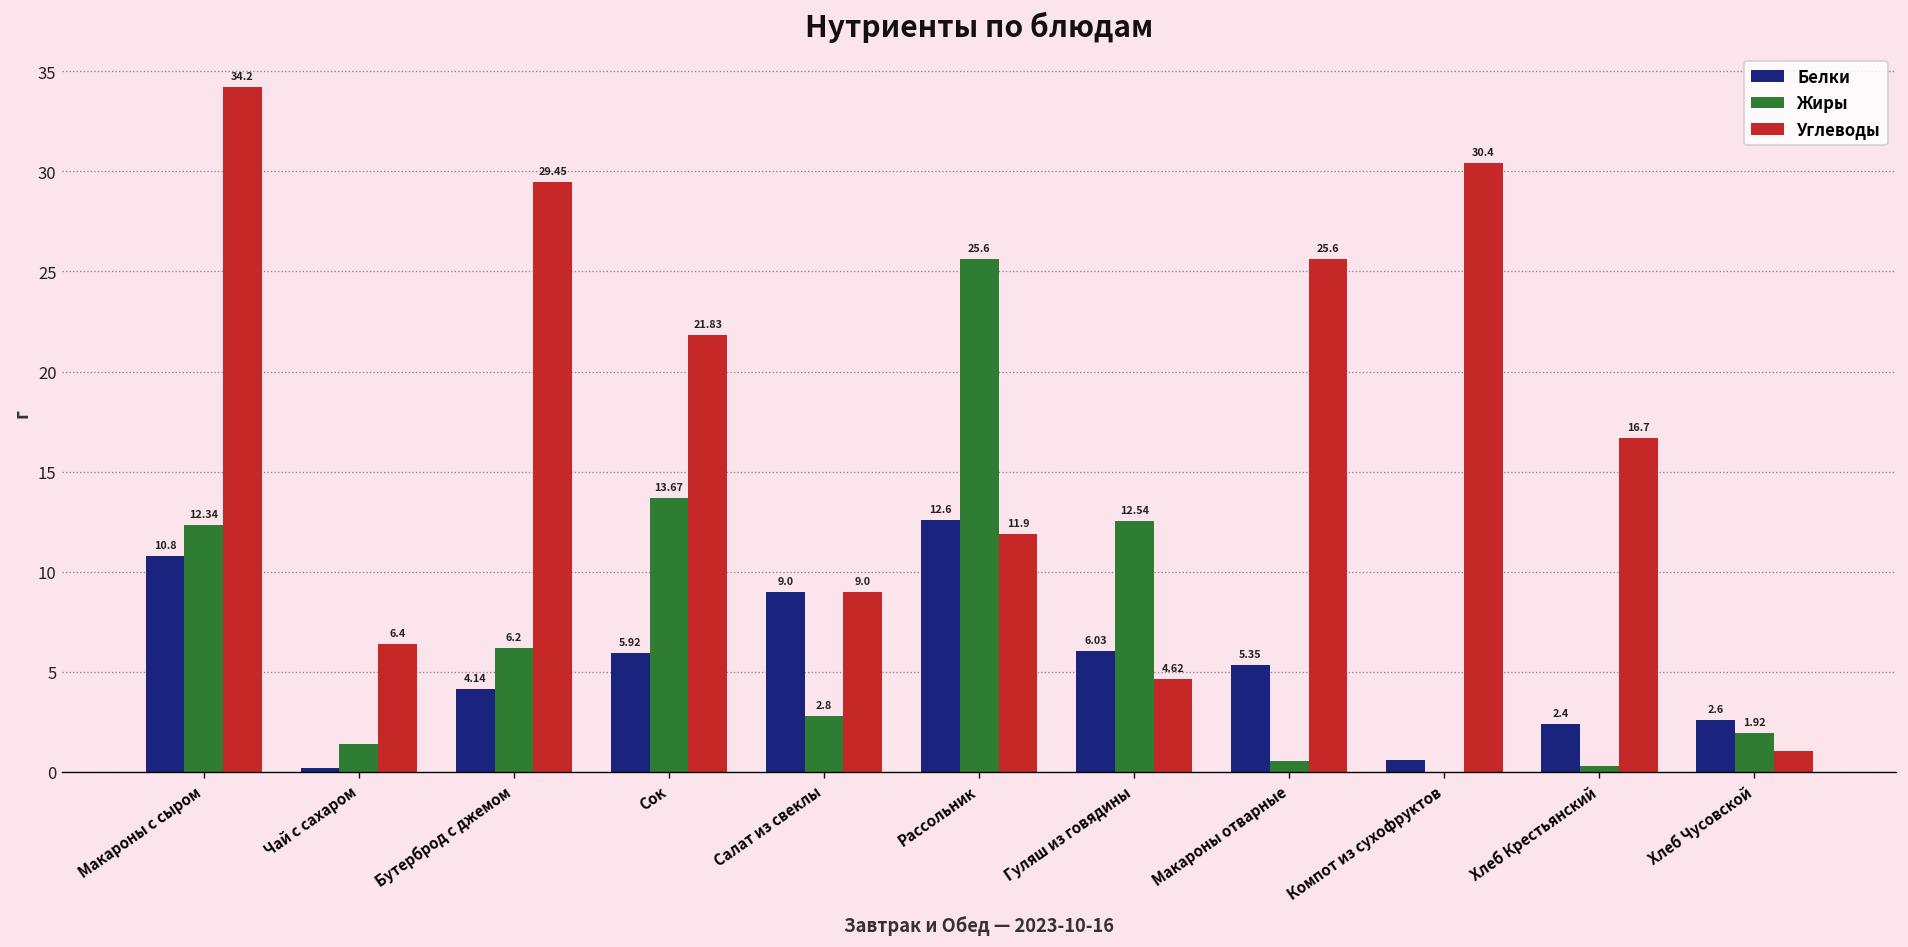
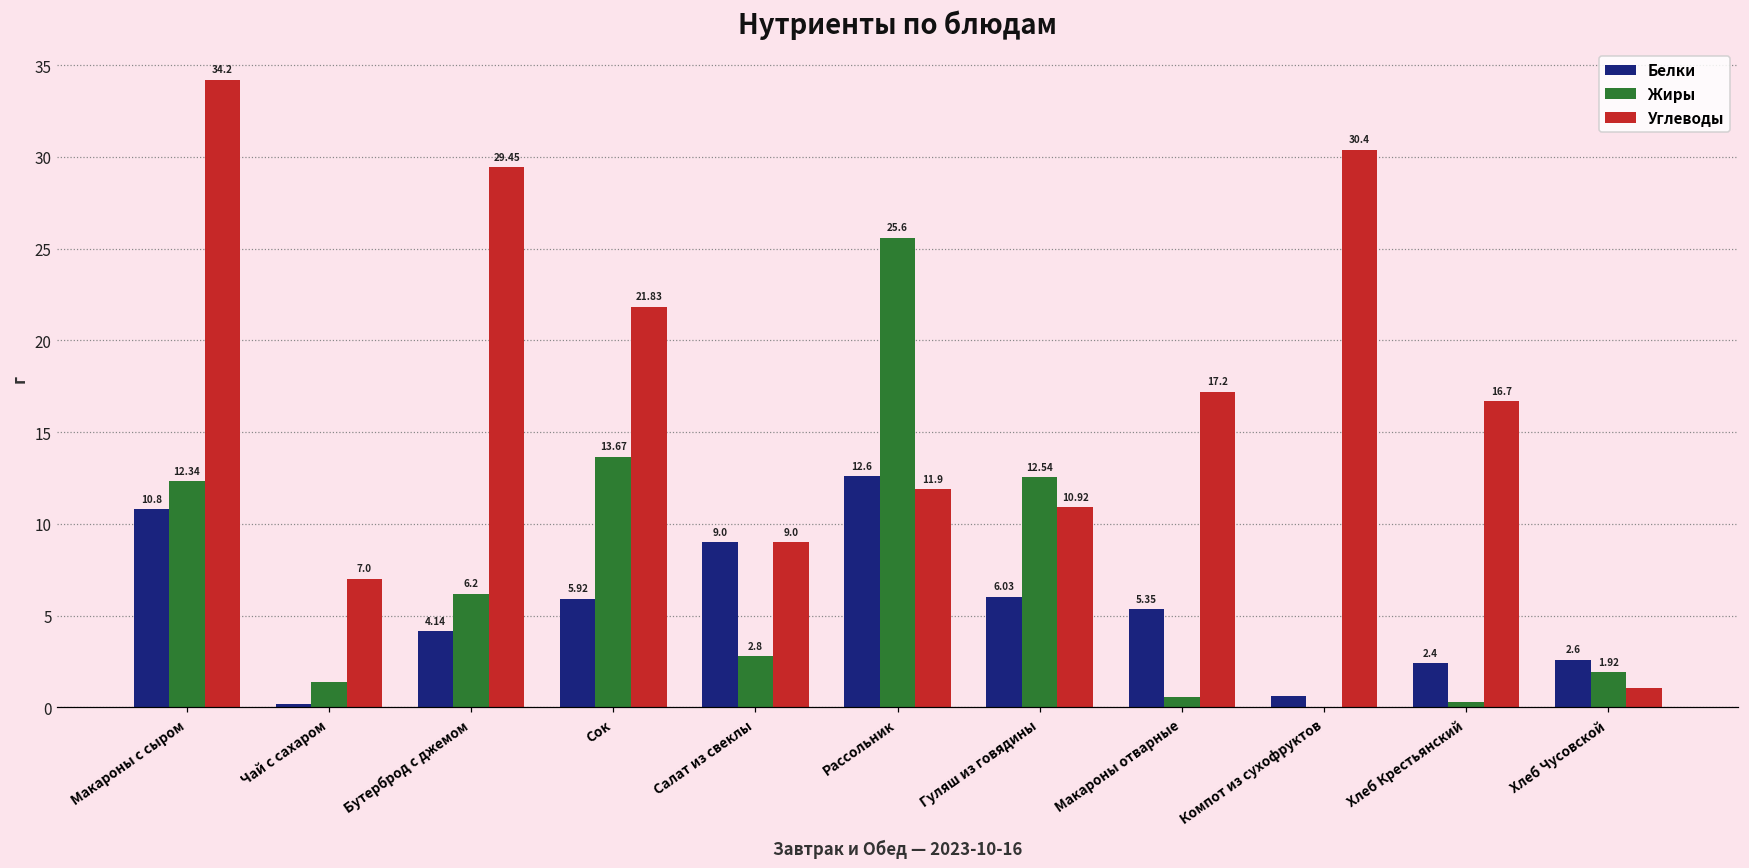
Углеводы, Чай с сахаром: 6.4 -> 7.0
Углеводы, Гуляш из говядины: 4.62 -> 10.92
Углеводы, Макароны отварные: 25.6 -> 17.2
